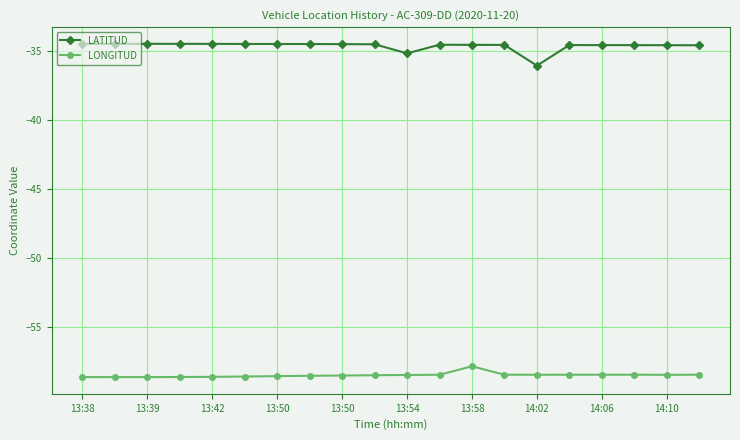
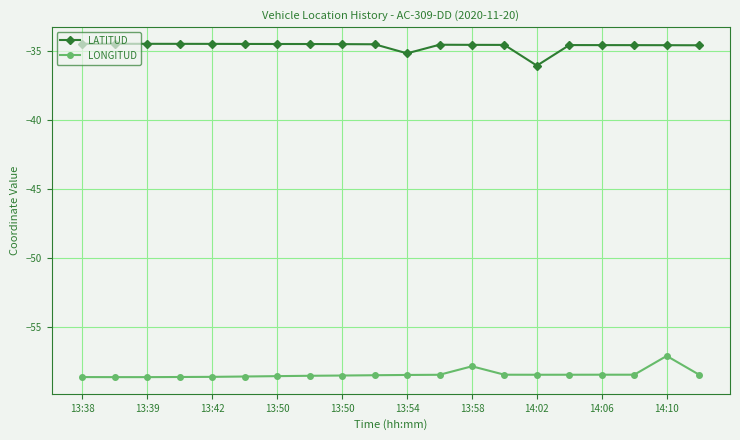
LONGITUD, 14:10: -58.5 -> -57.1
